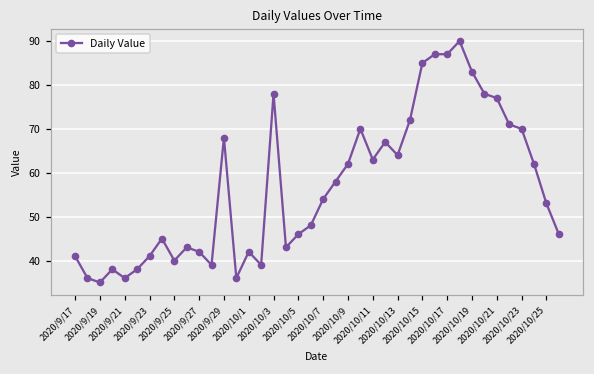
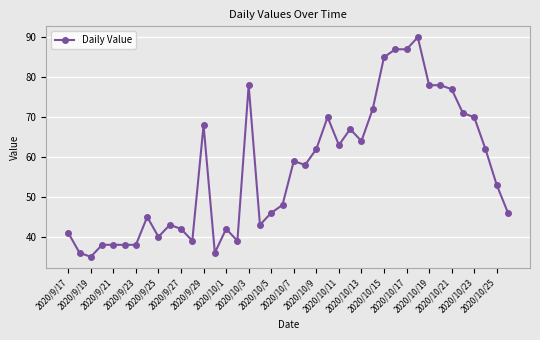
2020/9/21: 36 -> 38
2020/9/23: 41 -> 38
2020/10/7: 54 -> 59
2020/10/19: 83 -> 78
